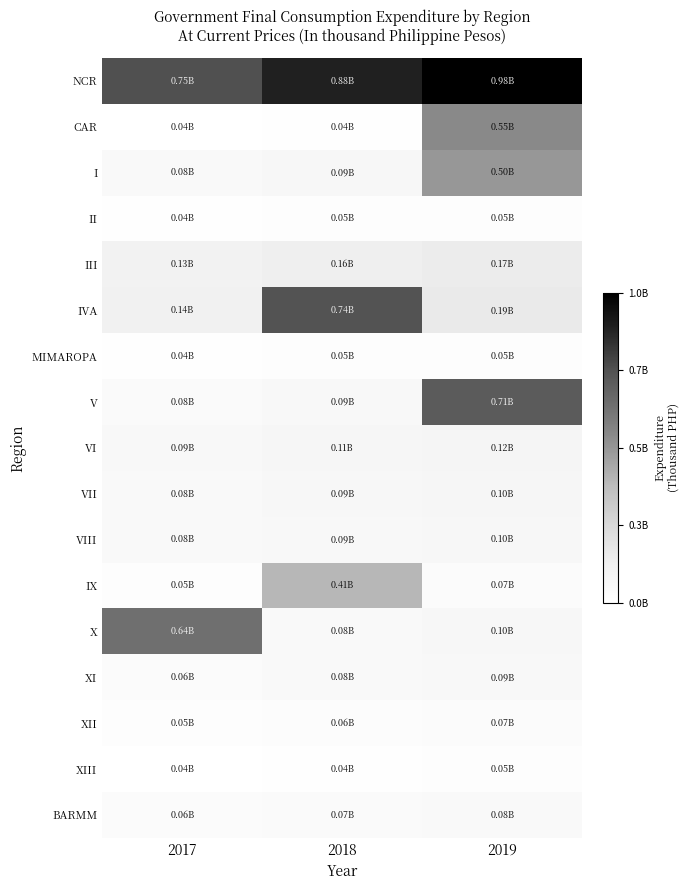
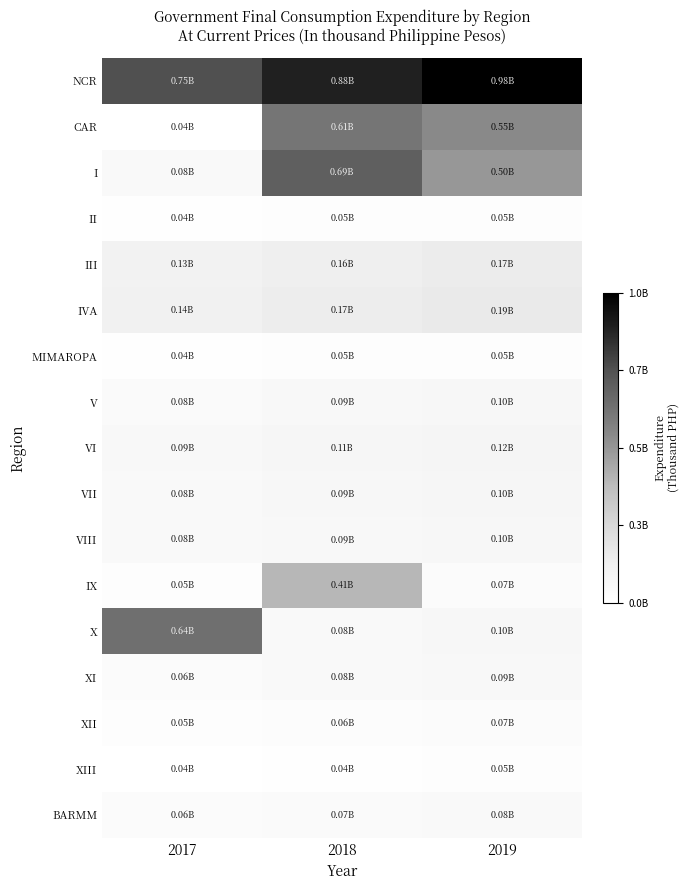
CAR, 2018: 0.04B -> 0.61B
I, 2018: 0.09B -> 0.69B
IVA, 2018: 0.74B -> 0.17B
V, 2019: 0.71B -> 0.10B
